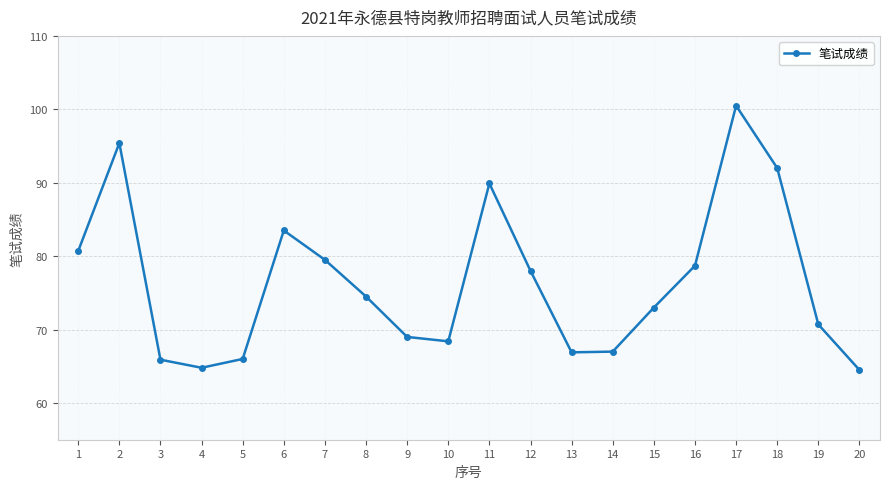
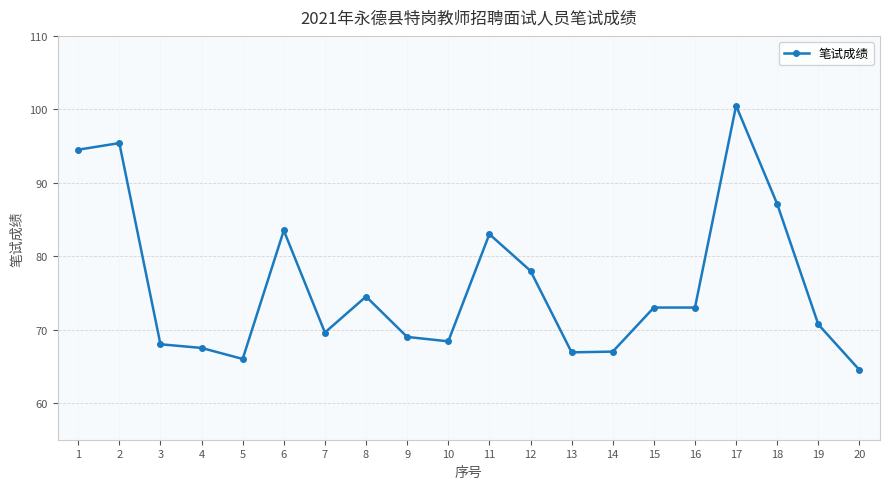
1: 81 -> 95
3: 66 -> 68
4: 65 -> 68
7: 80 -> 70
11: 90 -> 83
16: 79 -> 73
18: 92 -> 87
